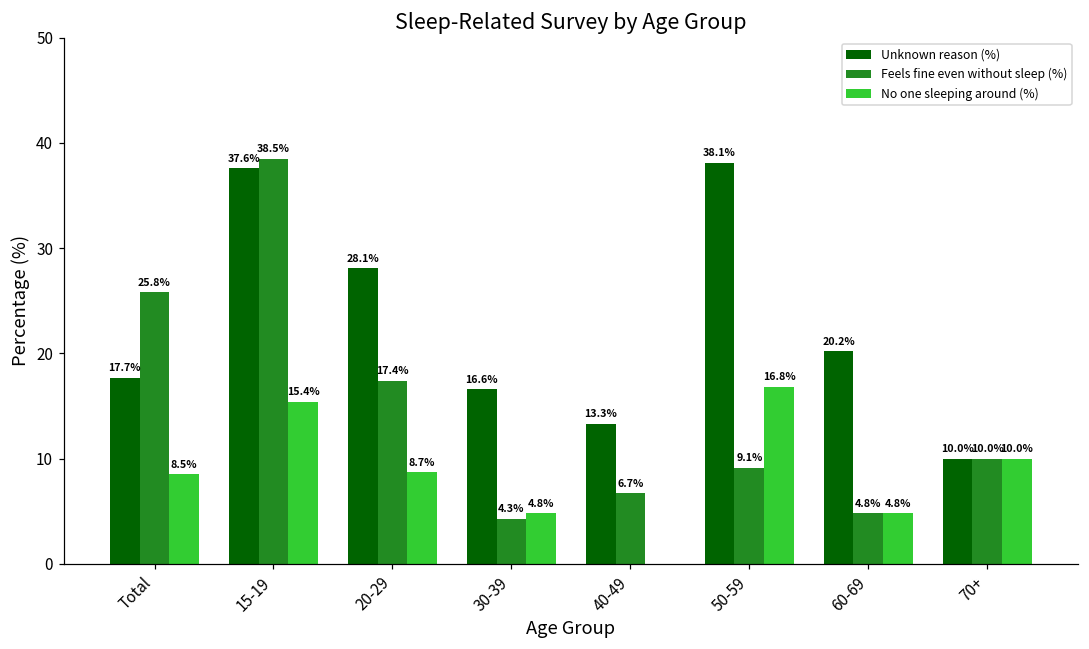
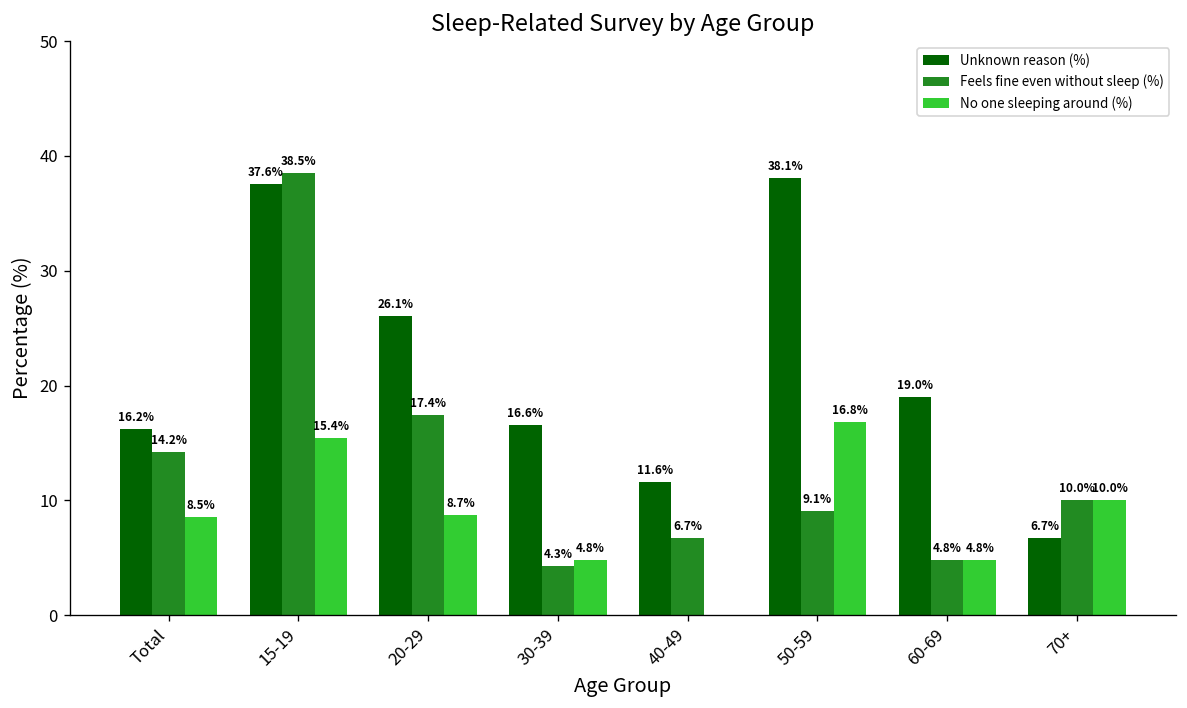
Unknown reason (%), Total: 17.7% -> 16.2%
Feels fine even without sleep (%), Total: 25.8% -> 14.2%
Unknown reason (%), 20-29: 28.1% -> 26.1%
Unknown reason (%), 40-49: 13.3% -> 11.6%
Unknown reason (%), 60-69: 20.2% -> 19.0%
Unknown reason (%), 70+: 10.0% -> 6.7%
